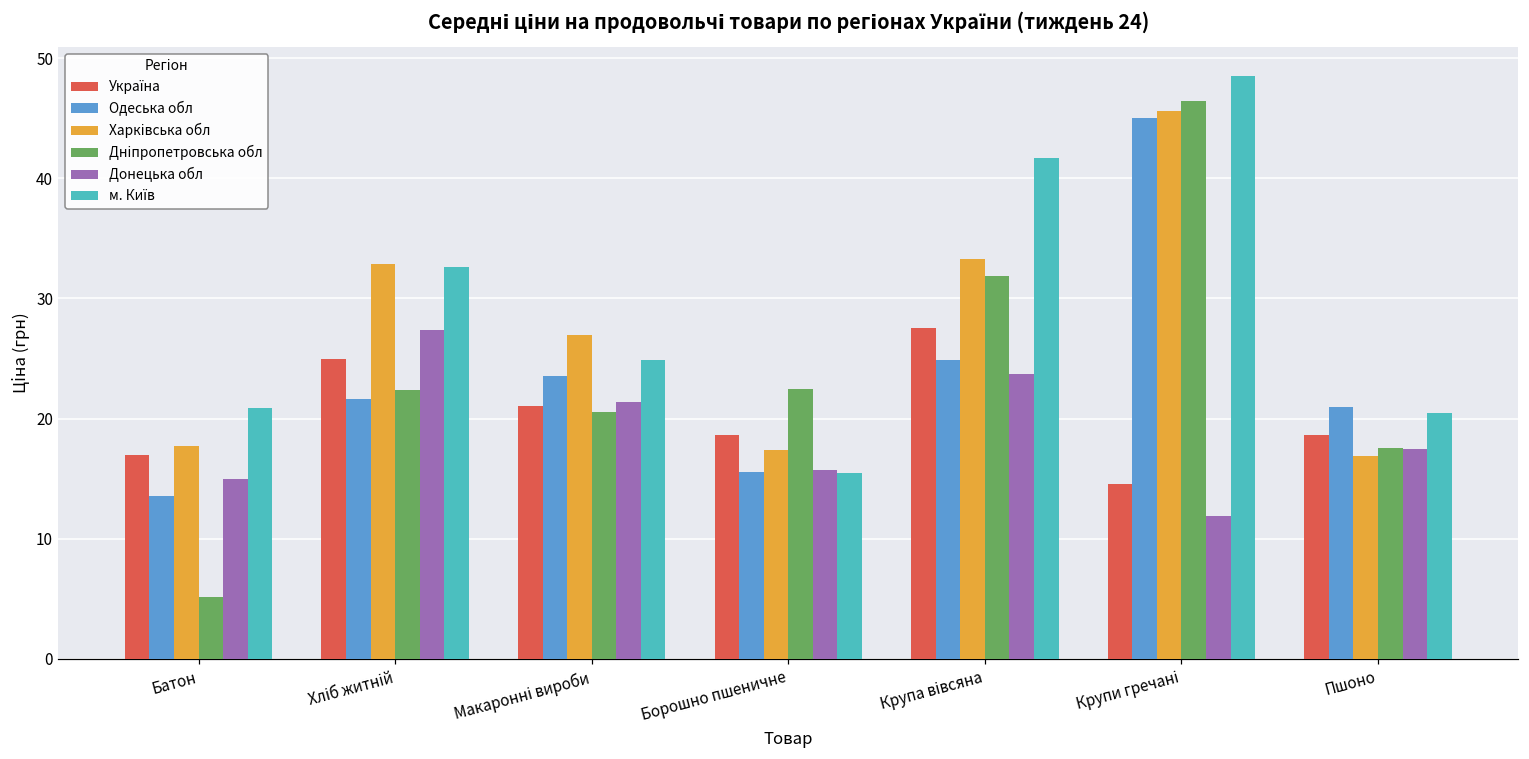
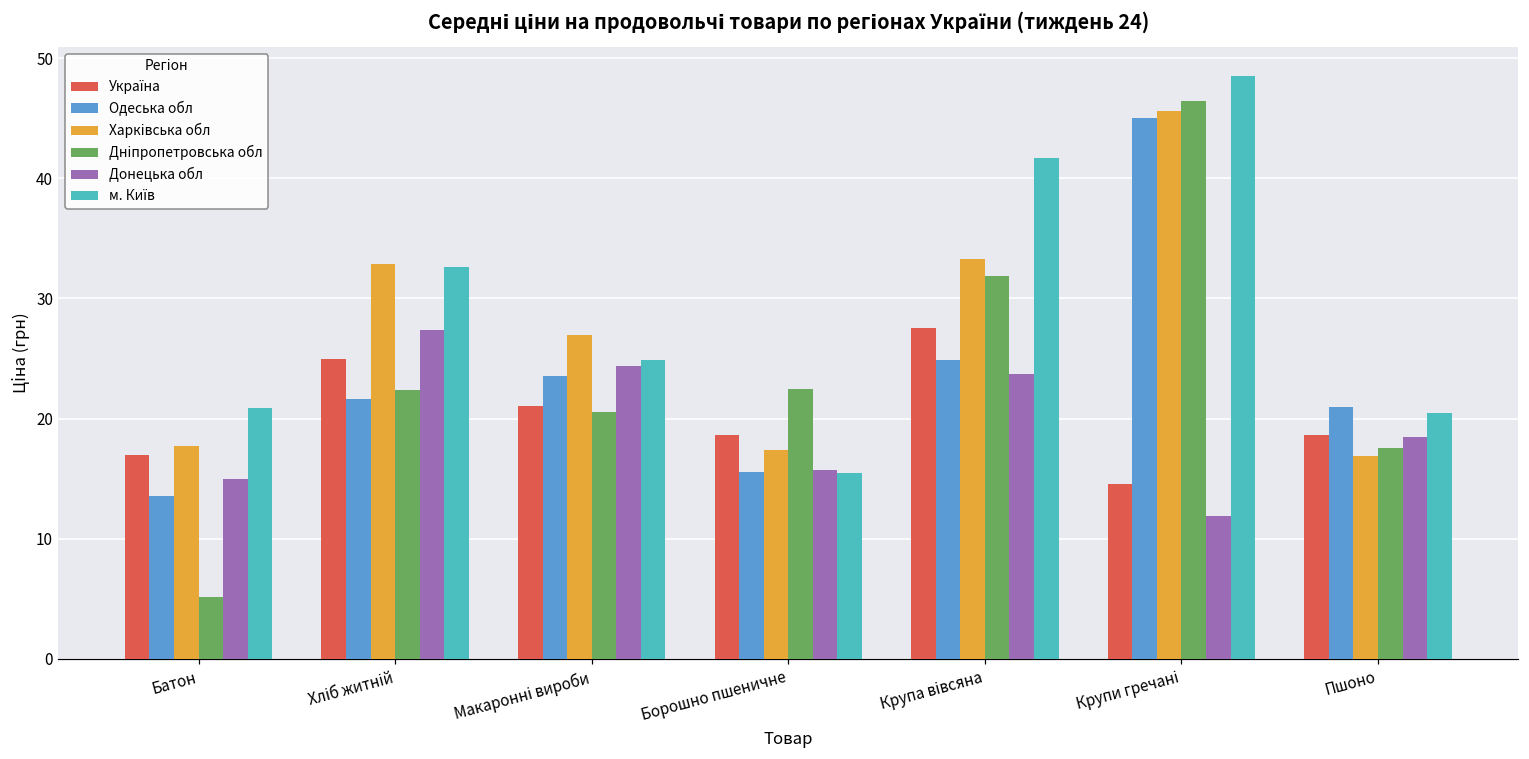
Донецька обл, Макаронні вироби: 21.4 -> 24.4
Донецька обл, Пшоно: 17.4 -> 18.5
